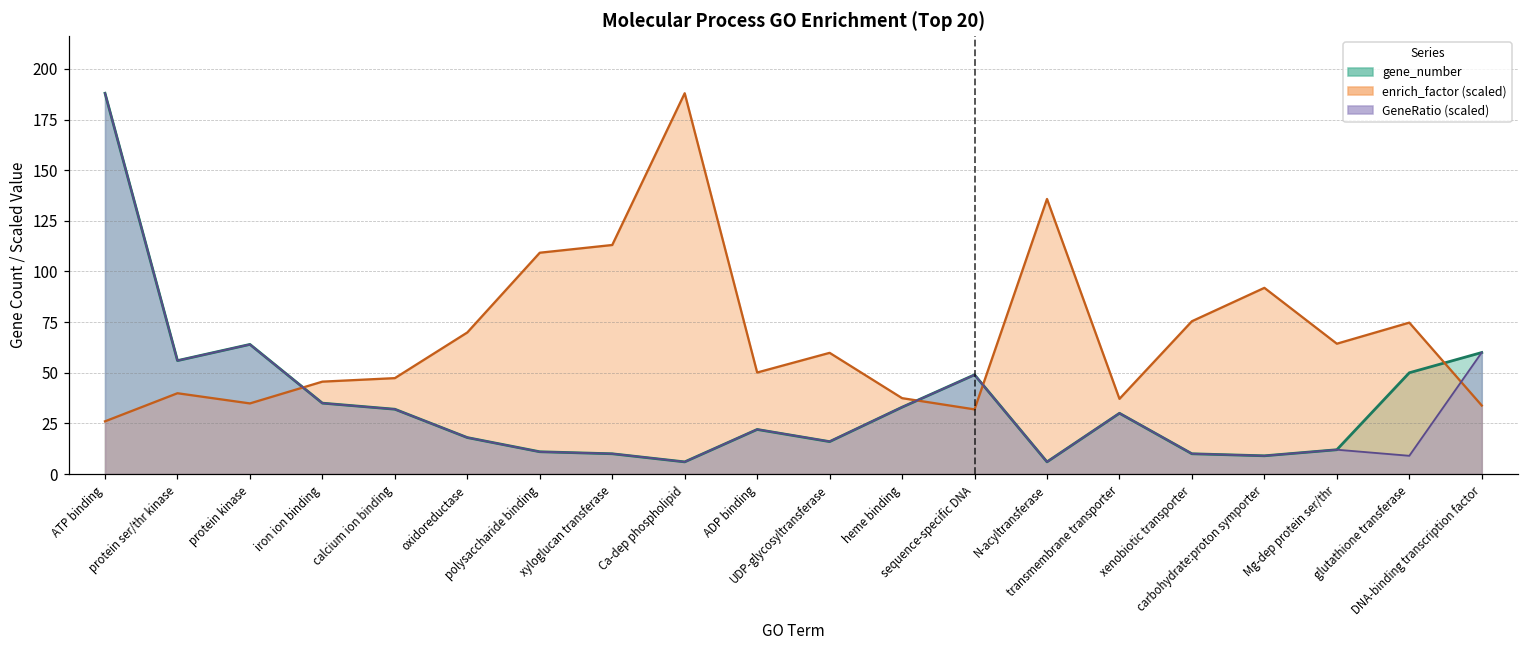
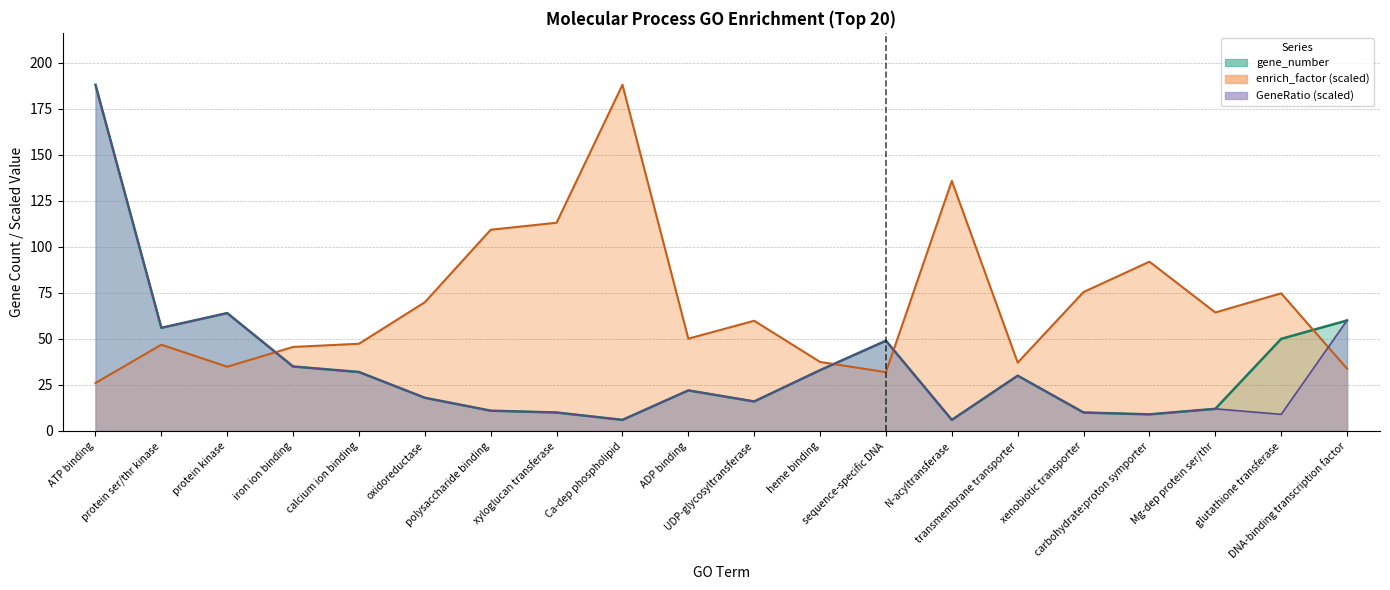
enrich_factor (scaled), protein ser/thr kinase: 40 -> 47
